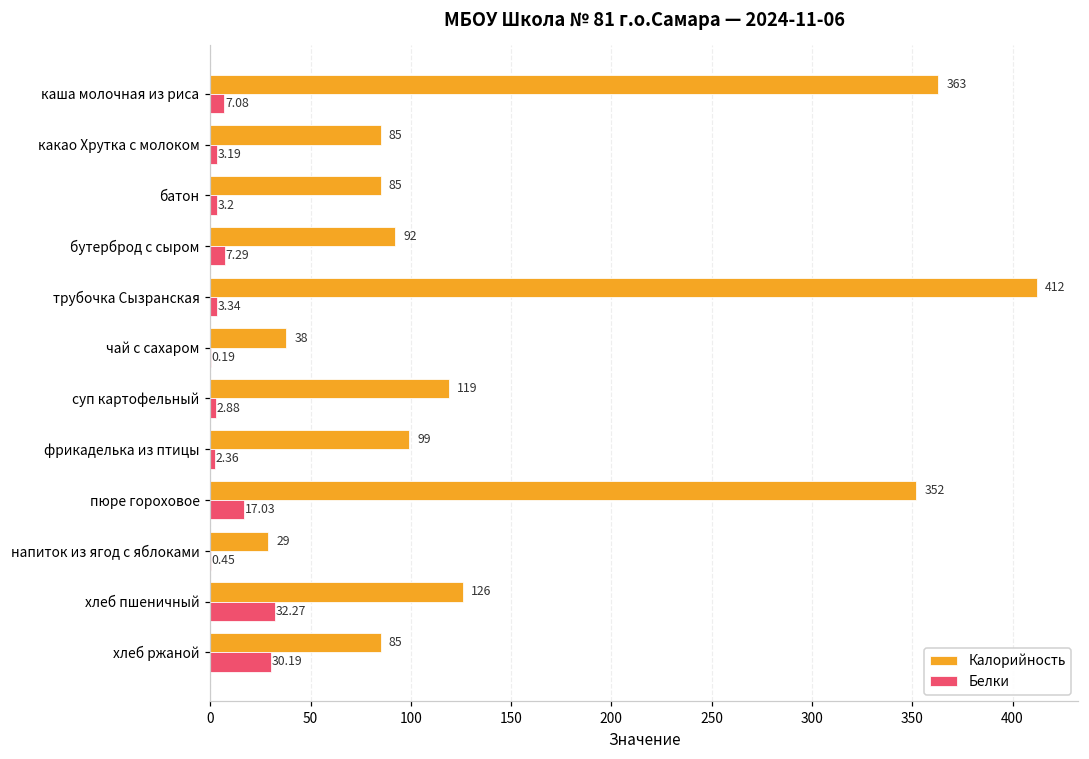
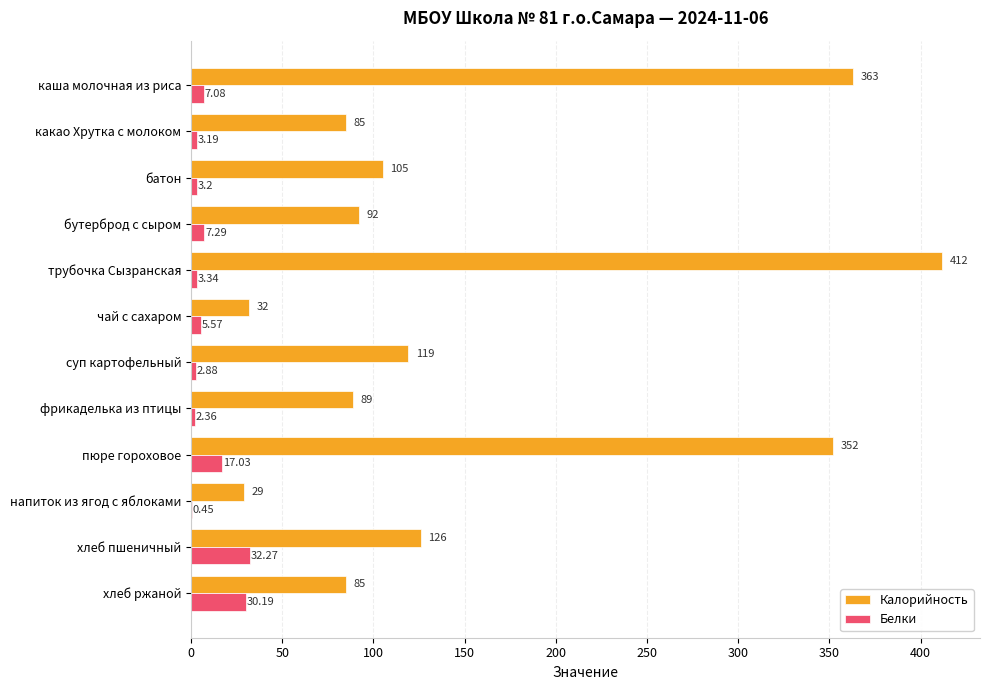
Калорийность, батон: 85 -> 105
Калорийность, чай с сахаром: 38 -> 32
Белки, чай с сахаром: 0.19 -> 5.57
Калорийность, фрикаделька из птицы: 99 -> 89
